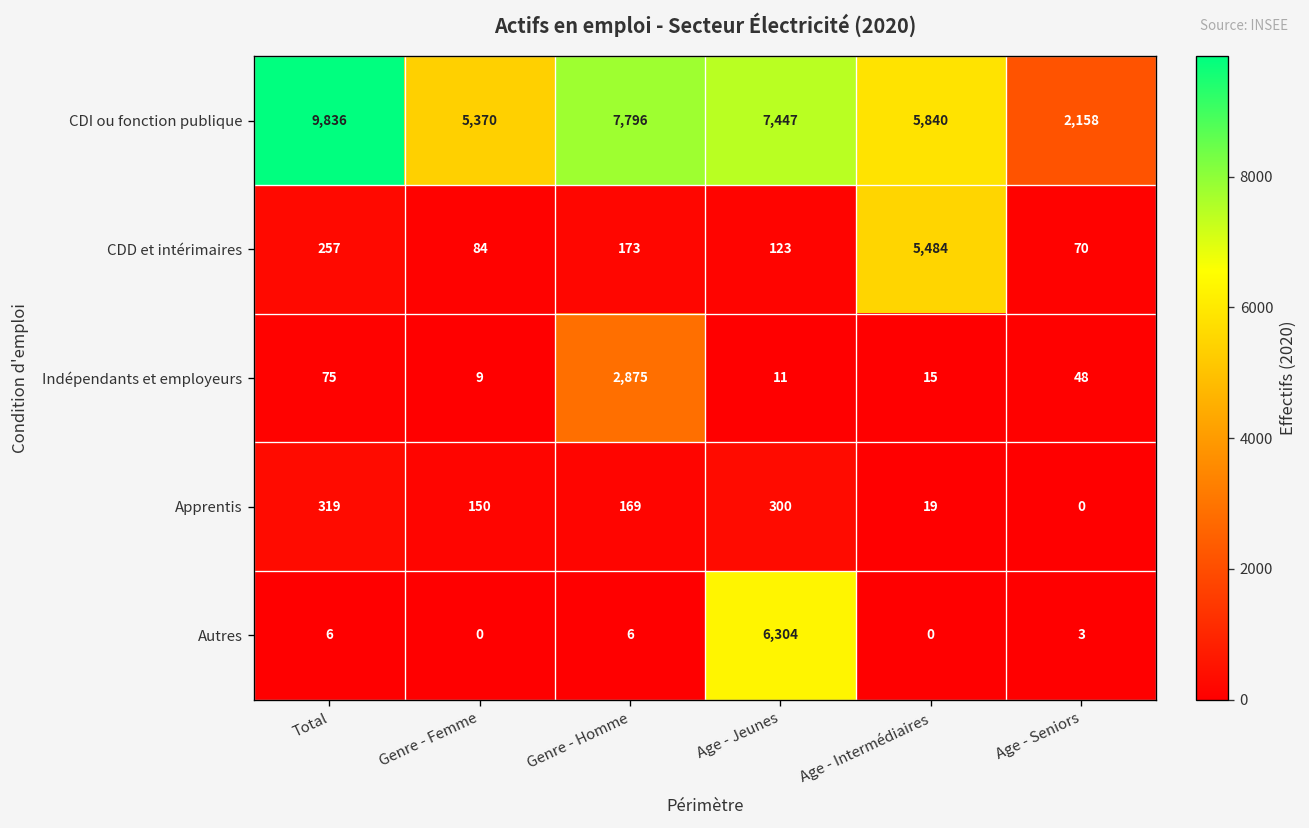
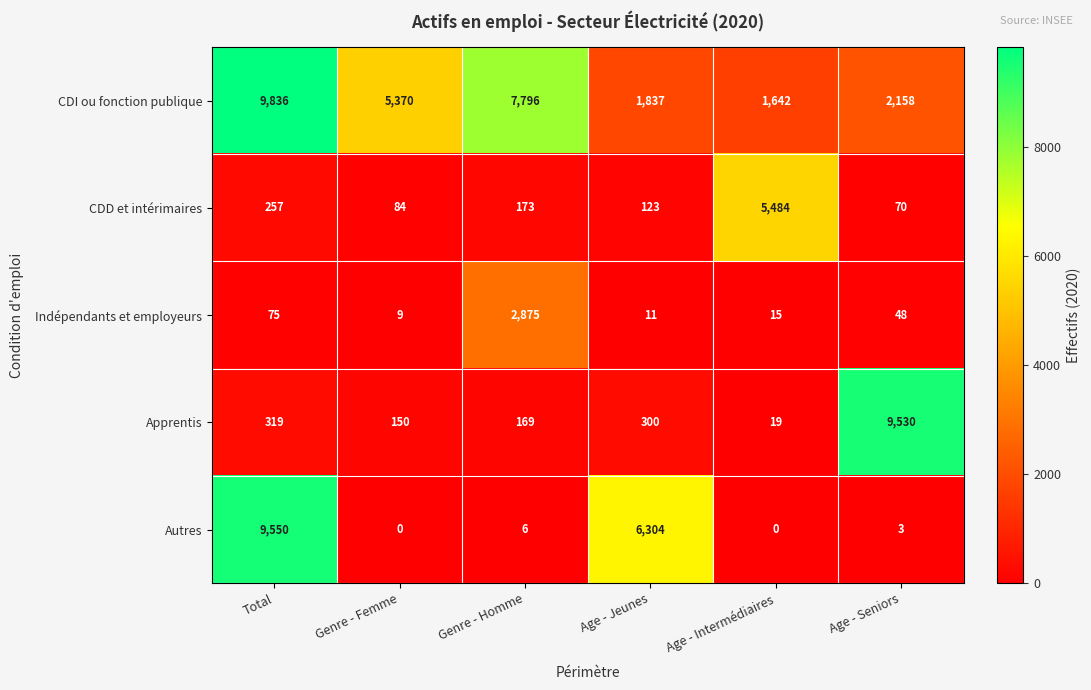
CDI ou fonction publique, Age - Jeunes: 7,447 -> 1,837
CDI ou fonction publique, Age - Intermédiaires: 5,840 -> 1,642
Apprentis, Age - Seniors: 0 -> 9,530
Autres, Total: 6 -> 9,550
